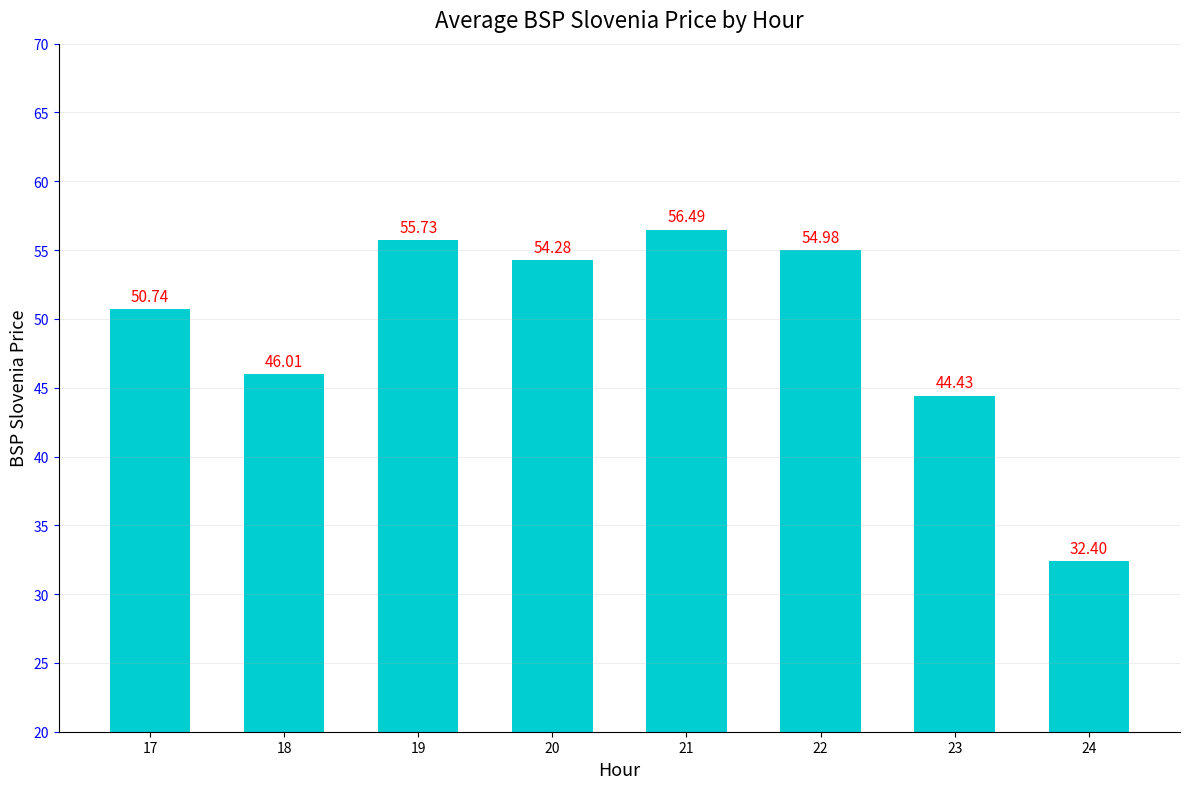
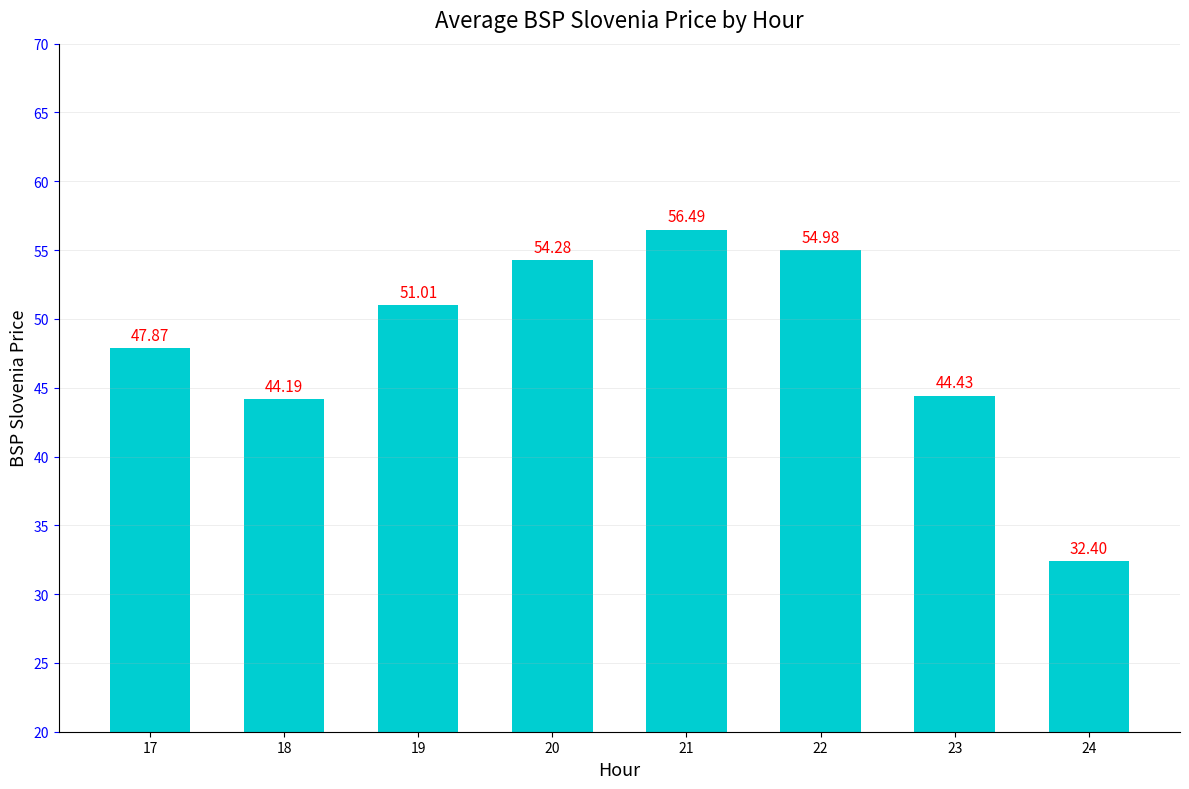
17: 50.74 -> 47.87
18: 46.01 -> 44.19
19: 55.73 -> 51.01
